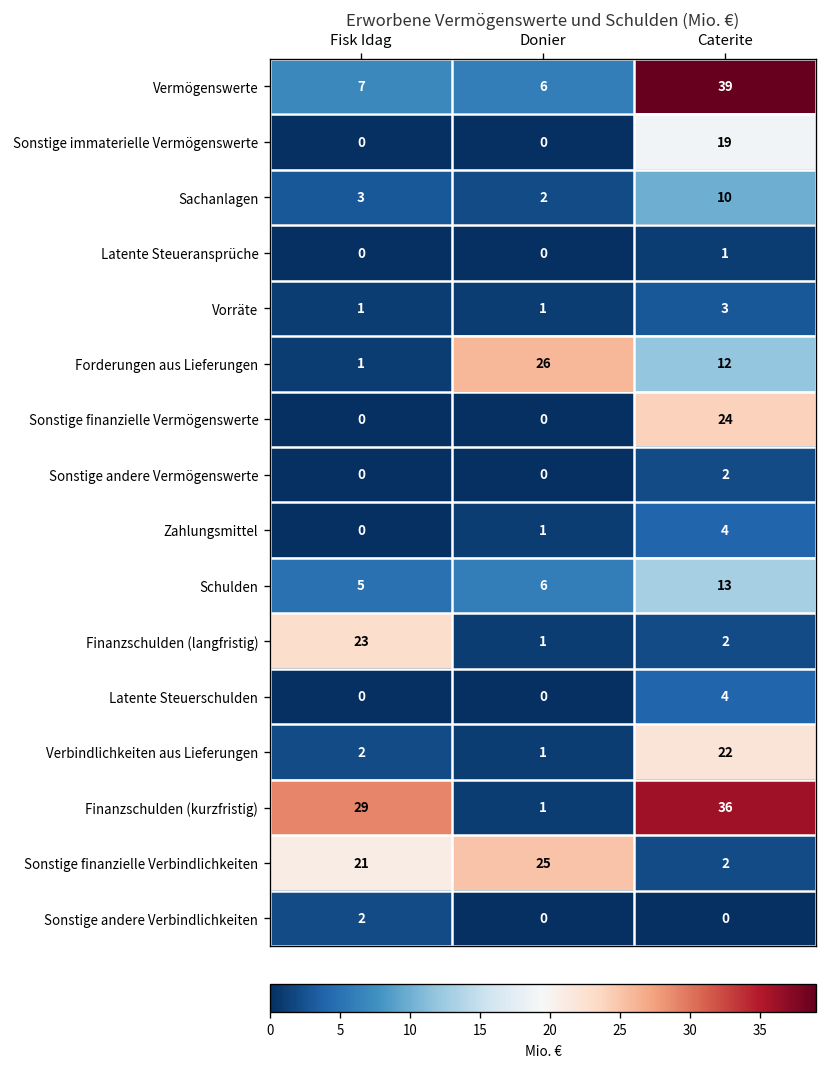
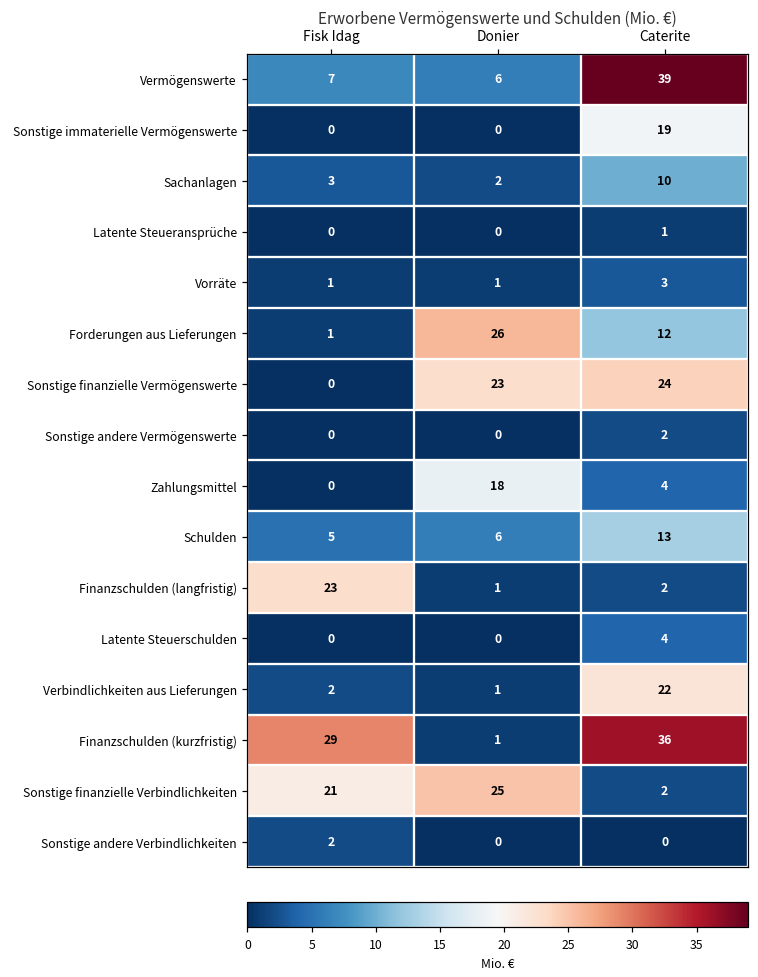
Sonstige finanzielle Vermögenswerte, Donier: 0 -> 23
Zahlungsmittel, Donier: 1 -> 18
